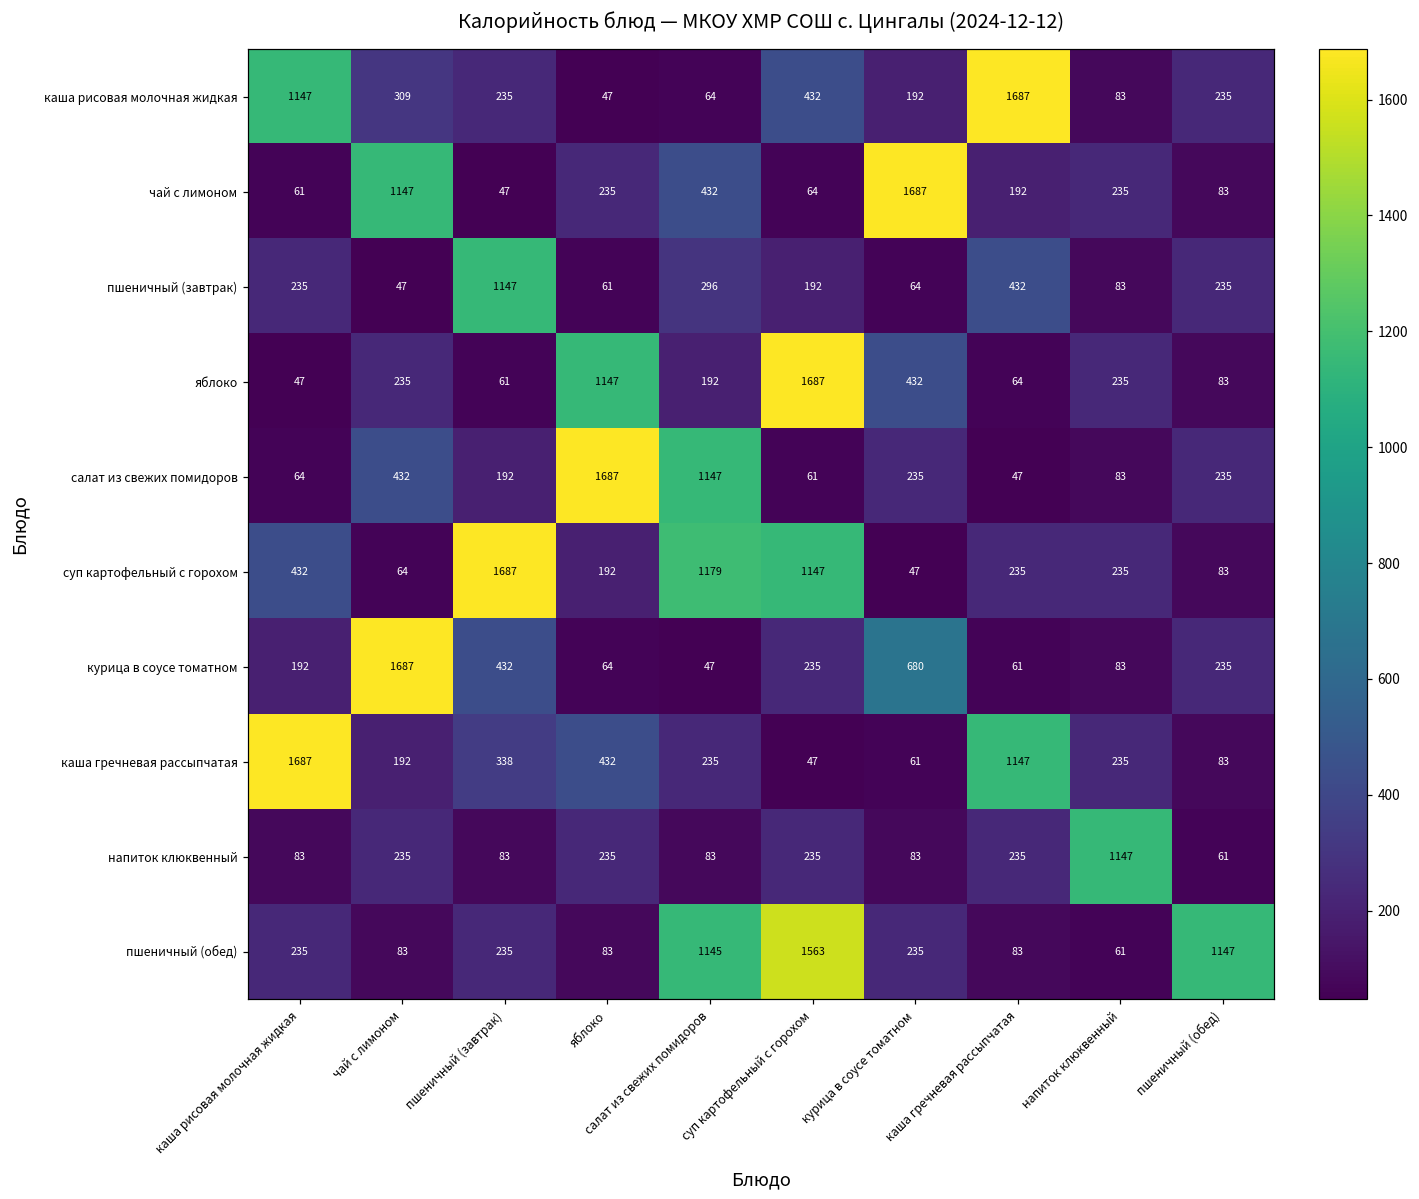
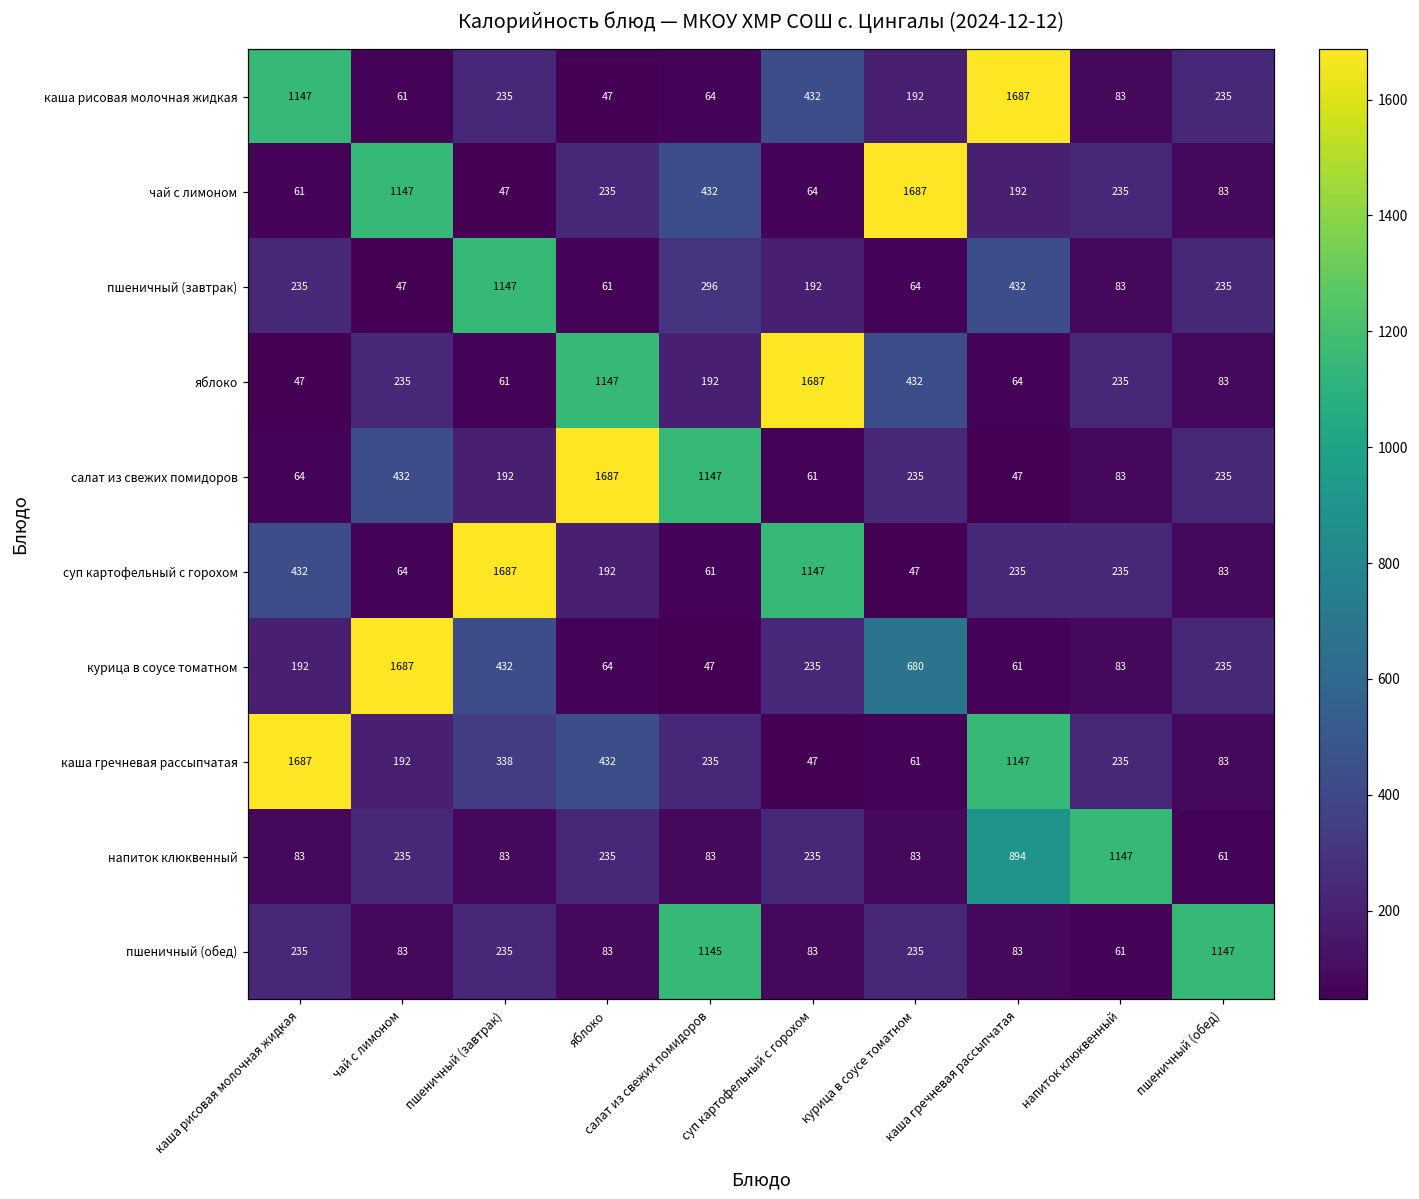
каша рисовая молочная жидкая, чай с лимоном: 309 -> 61
суп картофельный с горохом, салат из свежих помидоров: 1179 -> 61
напиток клюквенный, каша гречневая рассыпчатая: 235 -> 894
пшеничный (обед), суп картофельный с горохом: 1563 -> 83
